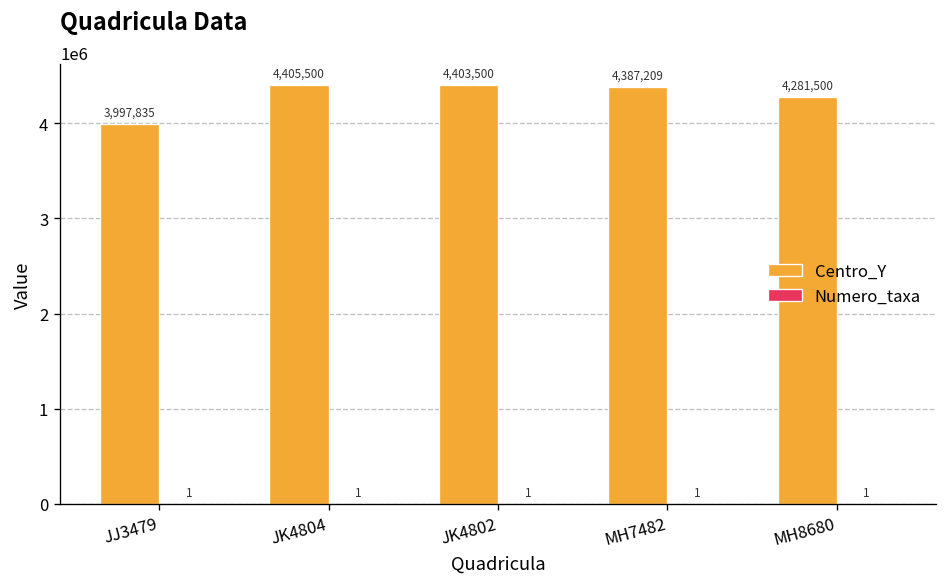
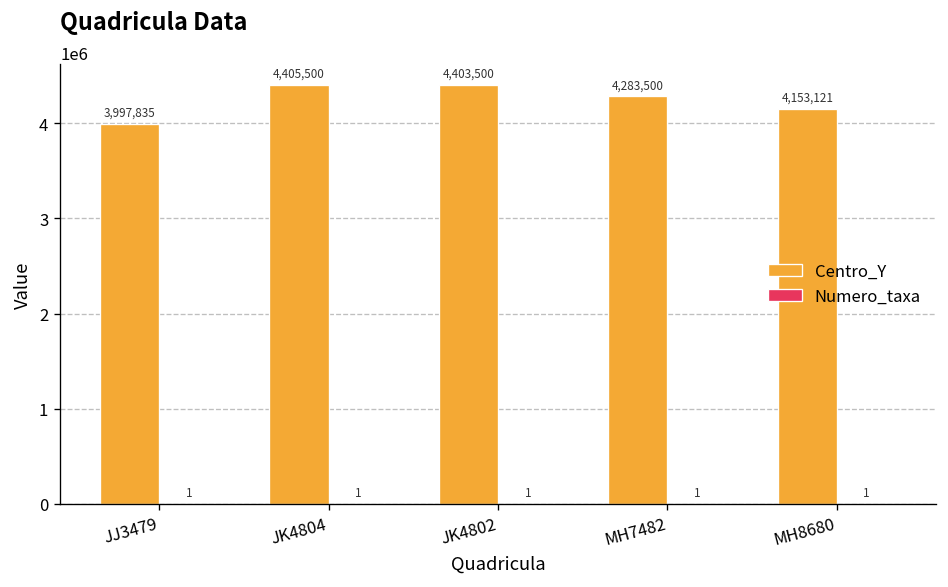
Centro_Y, MH7482: 4,387,209 -> 4,283,500
Centro_Y, MH8680: 4,281,500 -> 4,153,121
